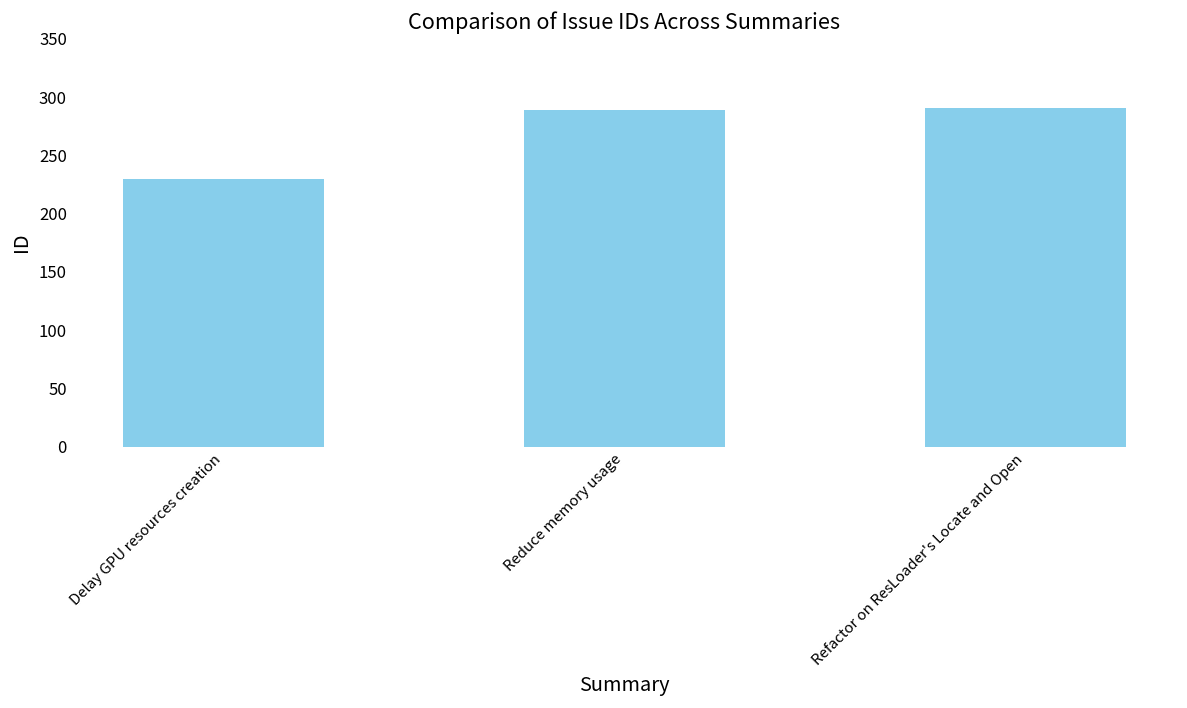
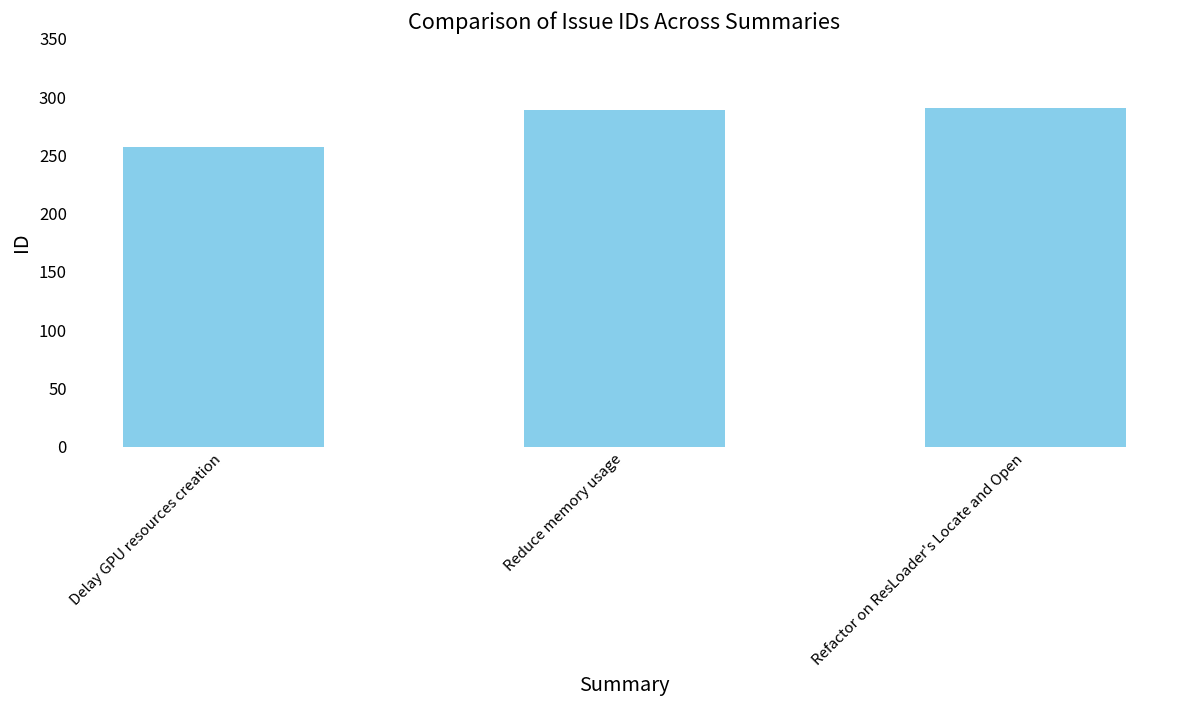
Delay GPU resources creation: 230 -> 260
